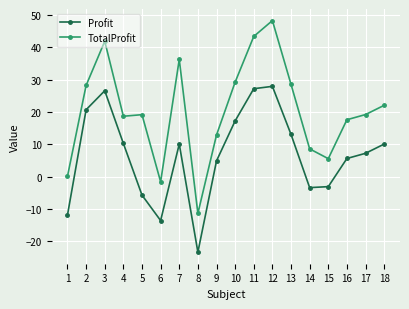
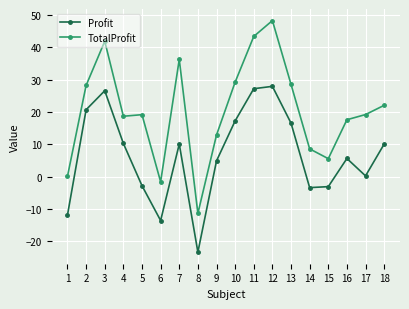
Profit, 5: -6 -> -3
Profit, 13: 13 -> 17
Profit, 17: 7 -> 0
